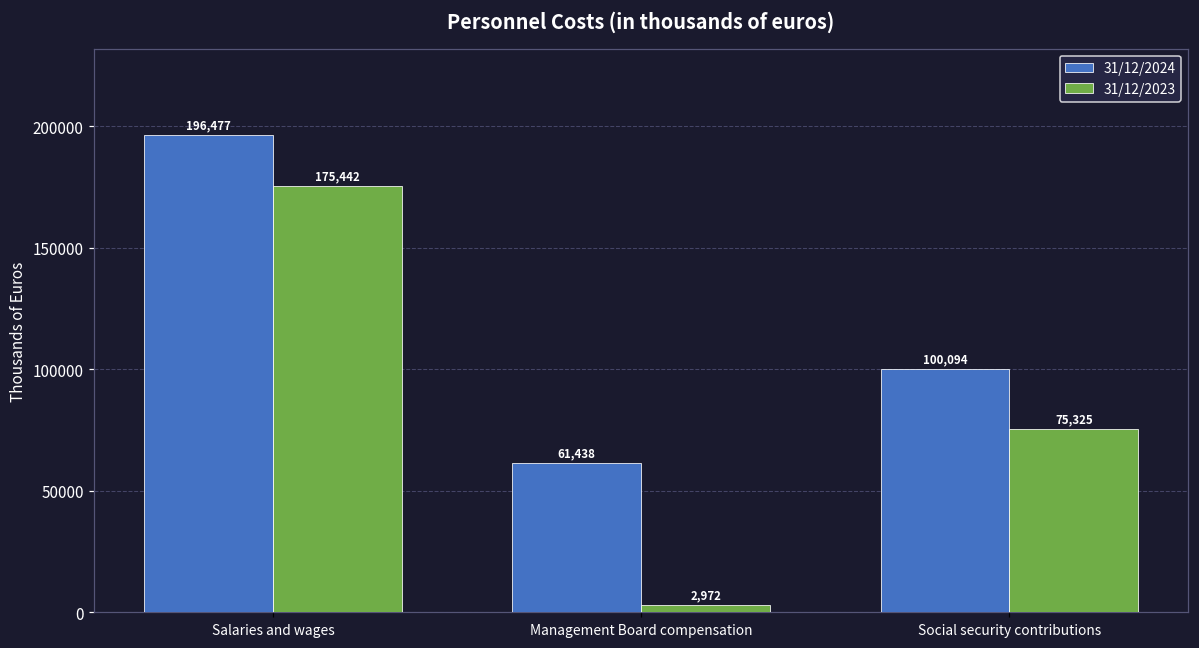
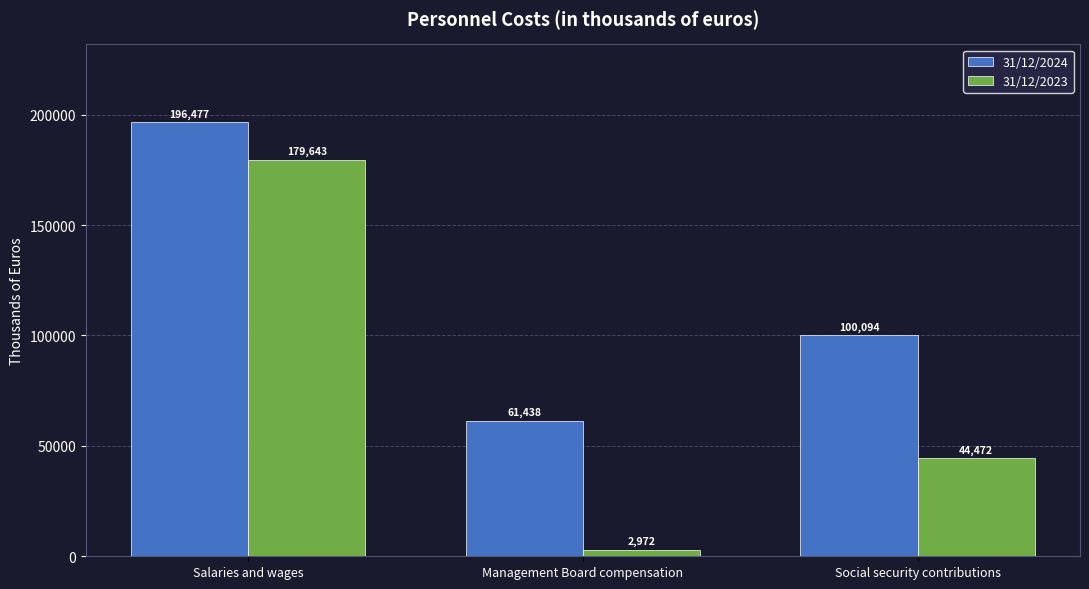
31/12/2023, Salaries and wages: 175,442 -> 179,643
31/12/2023, Social security contributions: 75,325 -> 44,472
